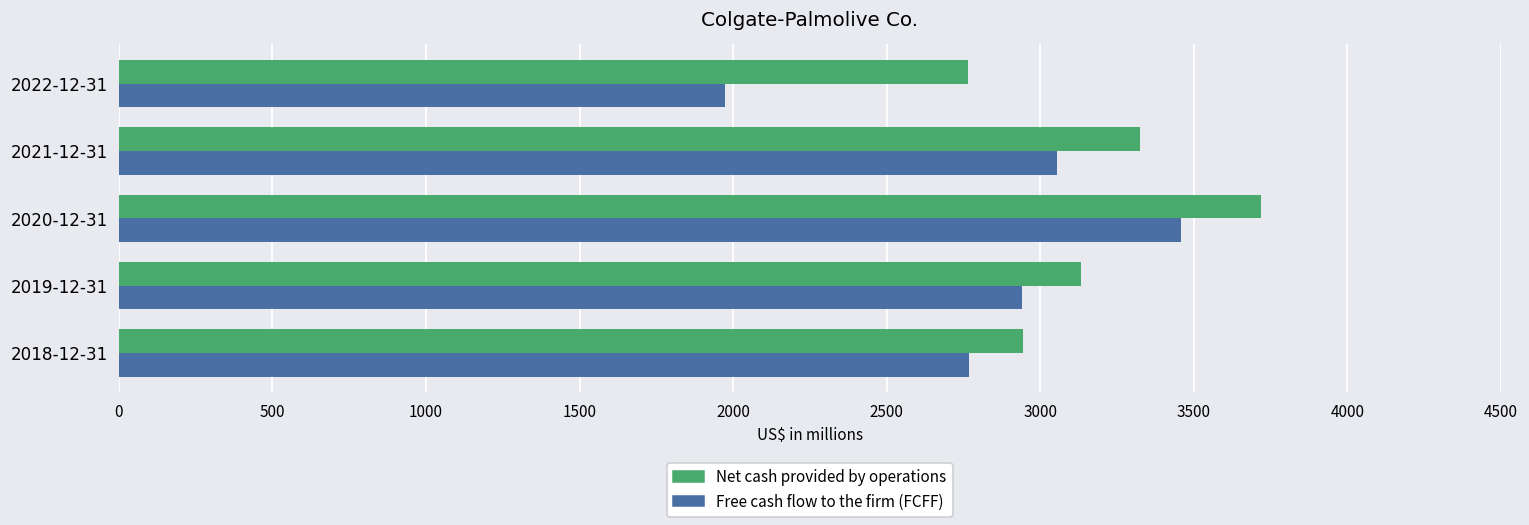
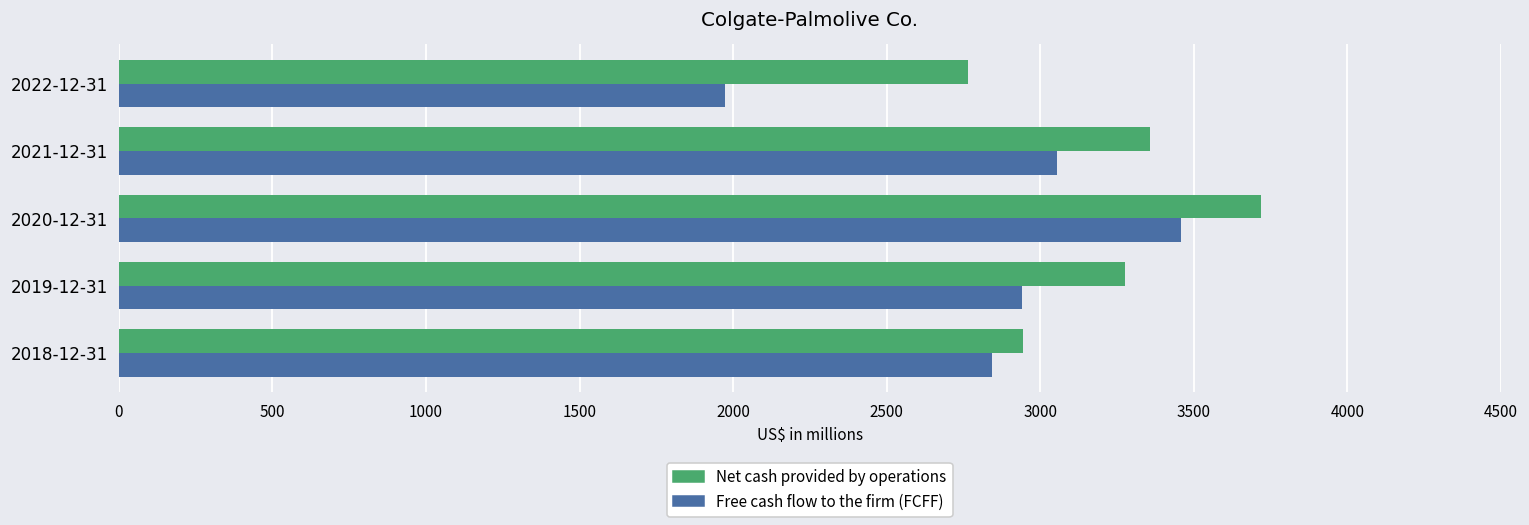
Net cash provided by operations, 2021-12-31: 3330 -> 3360
Net cash provided by operations, 2019-12-31: 3130 -> 3270
Free cash flow to the firm (FCFF), 2018-12-31: 2770 -> 2840
